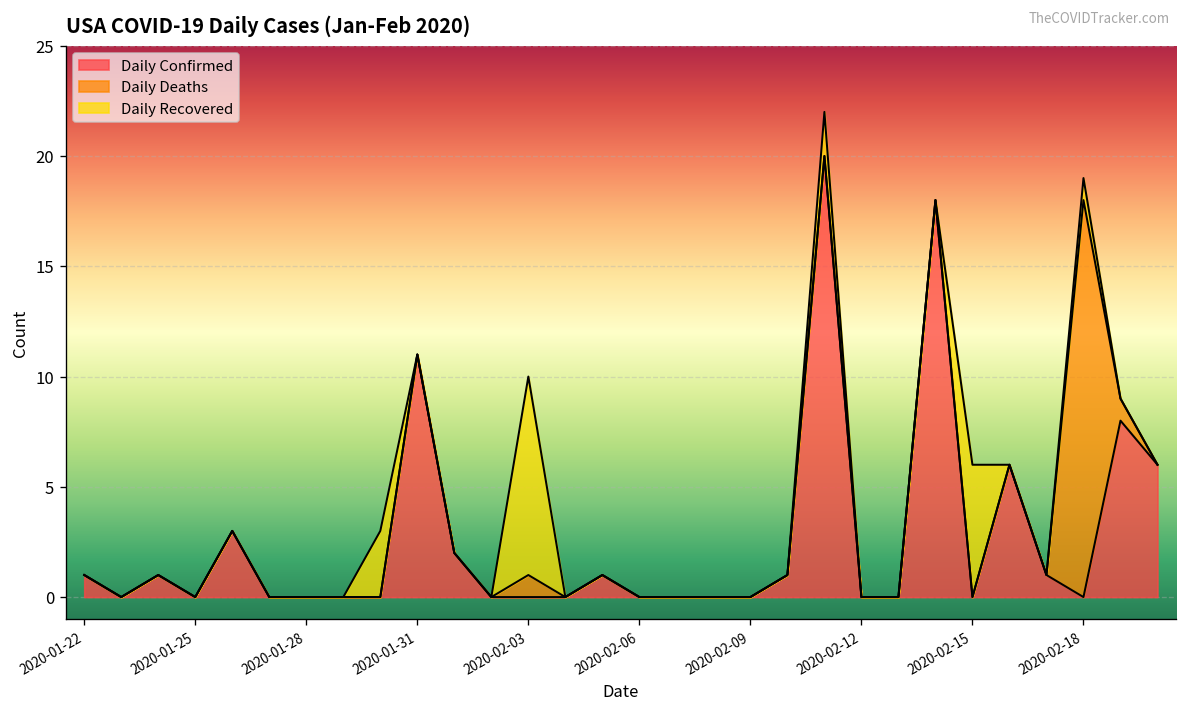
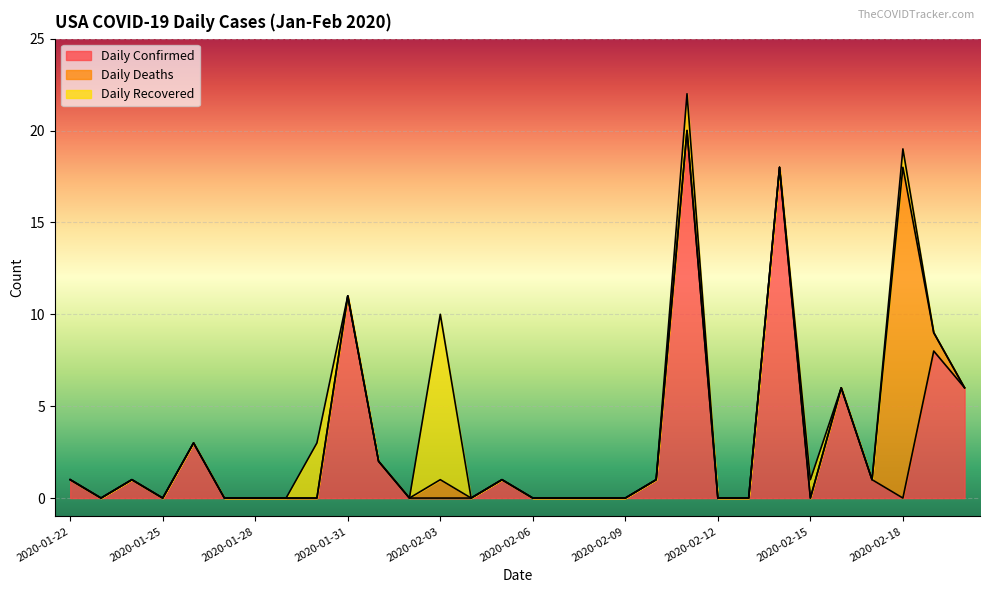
Daily Recovered, 2020-02-15: 6 -> 1
